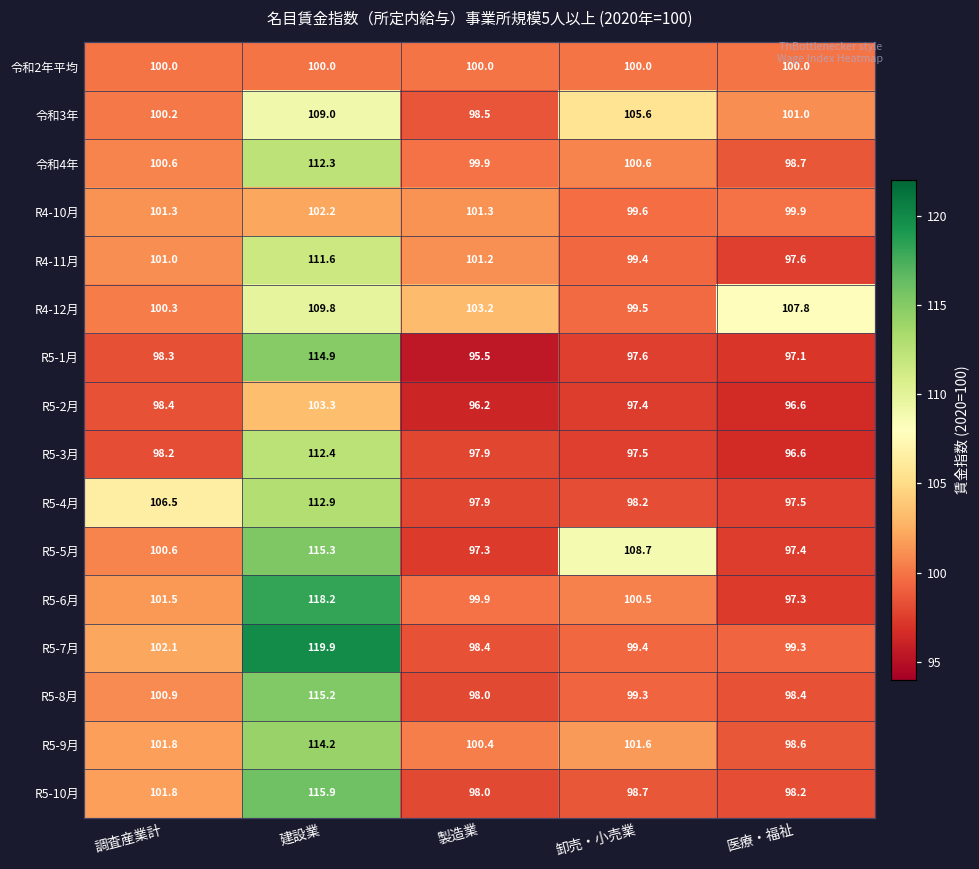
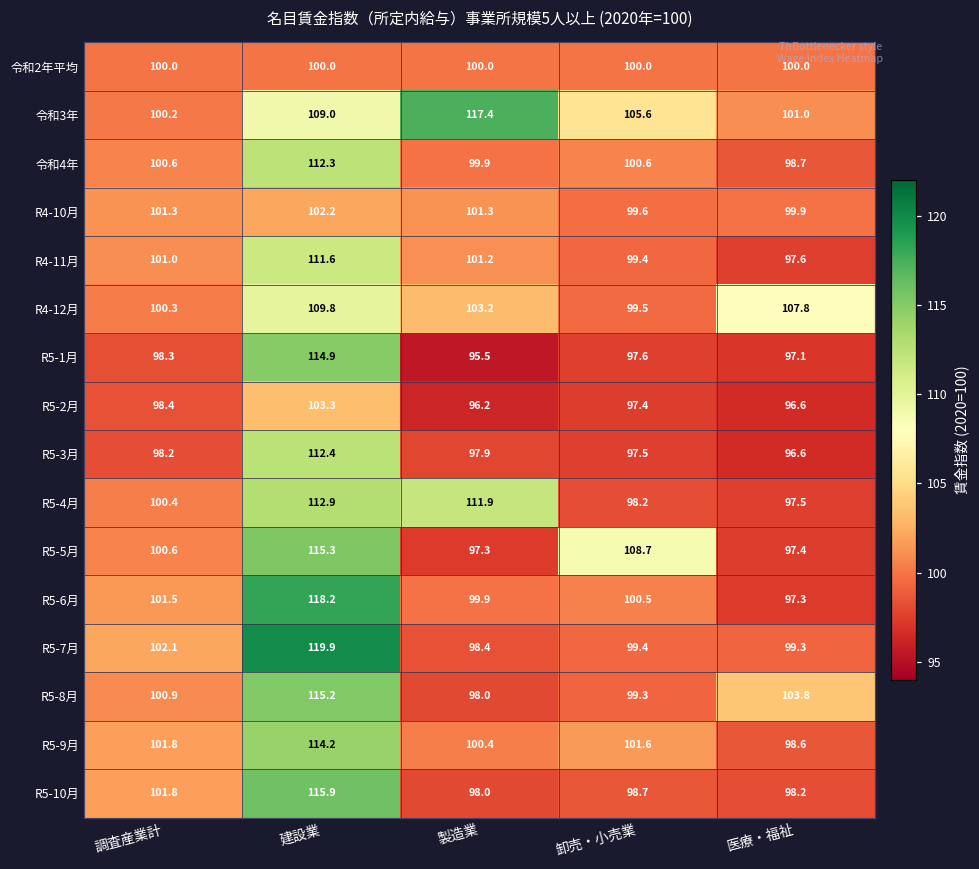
令和3年, 製造業: 98.5 -> 117.4
R5-4月, 調査産業計: 106.5 -> 100.4
R5-4月, 製造業: 97.9 -> 111.9
R5-8月, 医療・福祉: 98.4 -> 103.8
